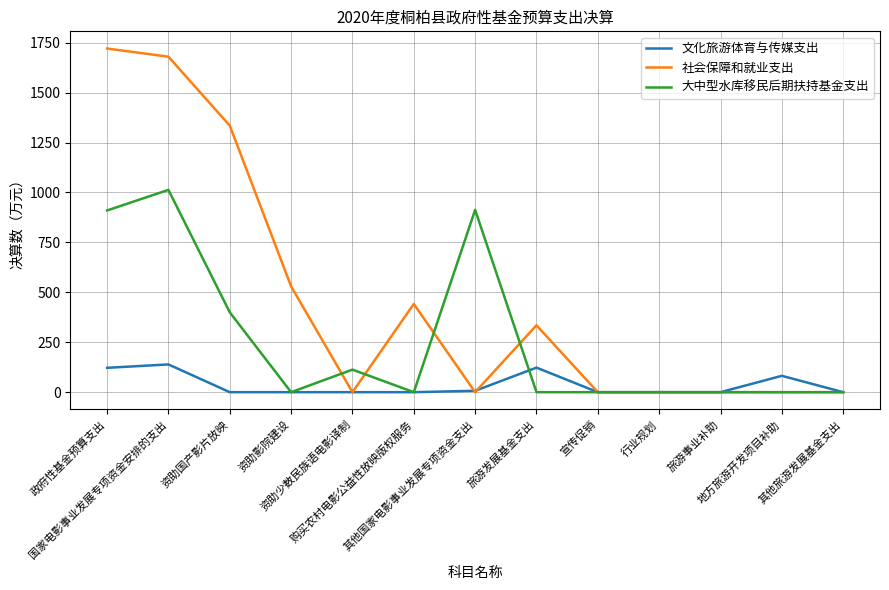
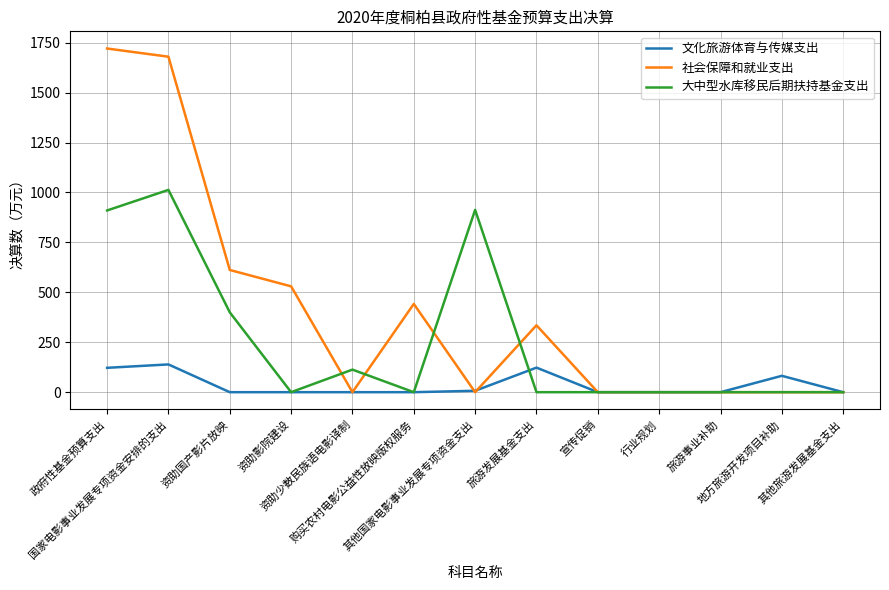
社会保障和就业支出, 资助国产影片放映: 1340 -> 610
